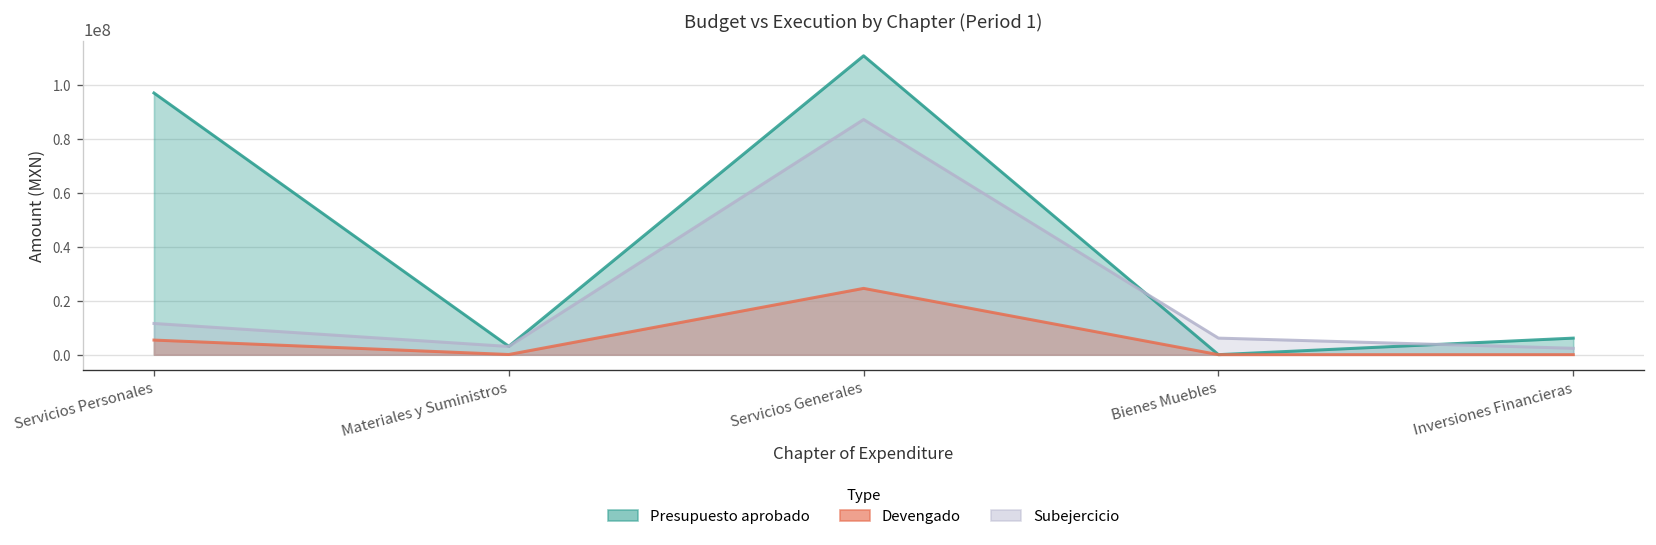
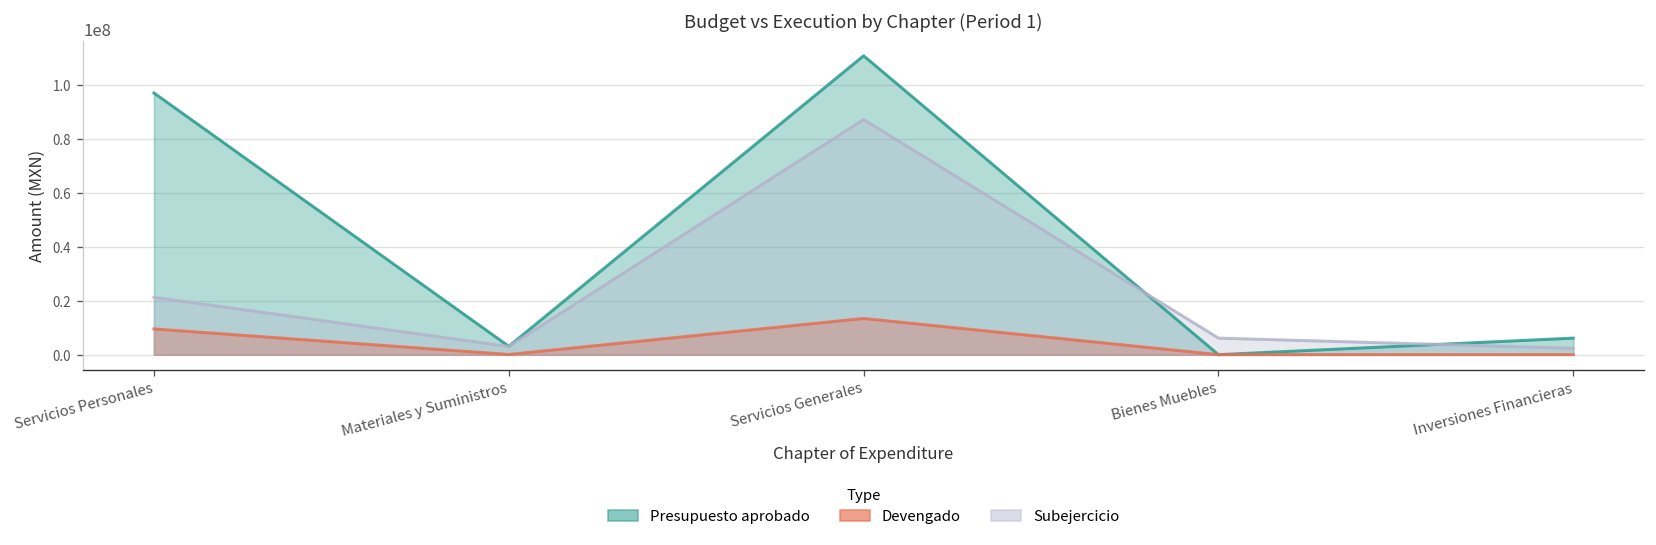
Devengado, Servicios Personales: 5000000 -> 10000000
Subejercicio, Servicios Personales: 12000000 -> 21000000
Devengado, Servicios Generales: 25000000 -> 13000000
